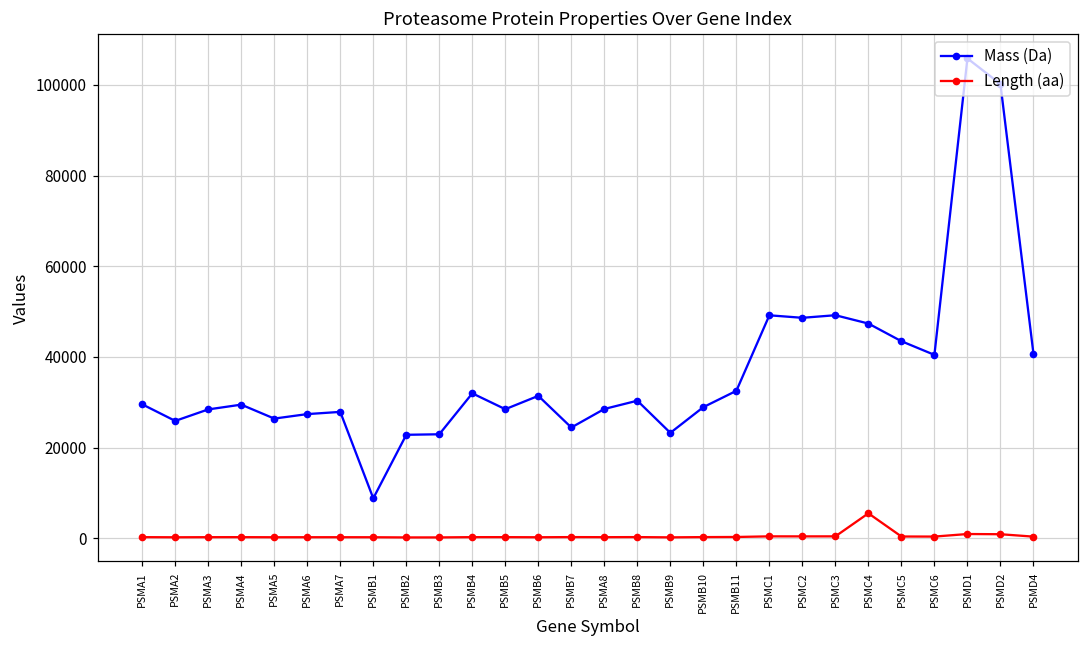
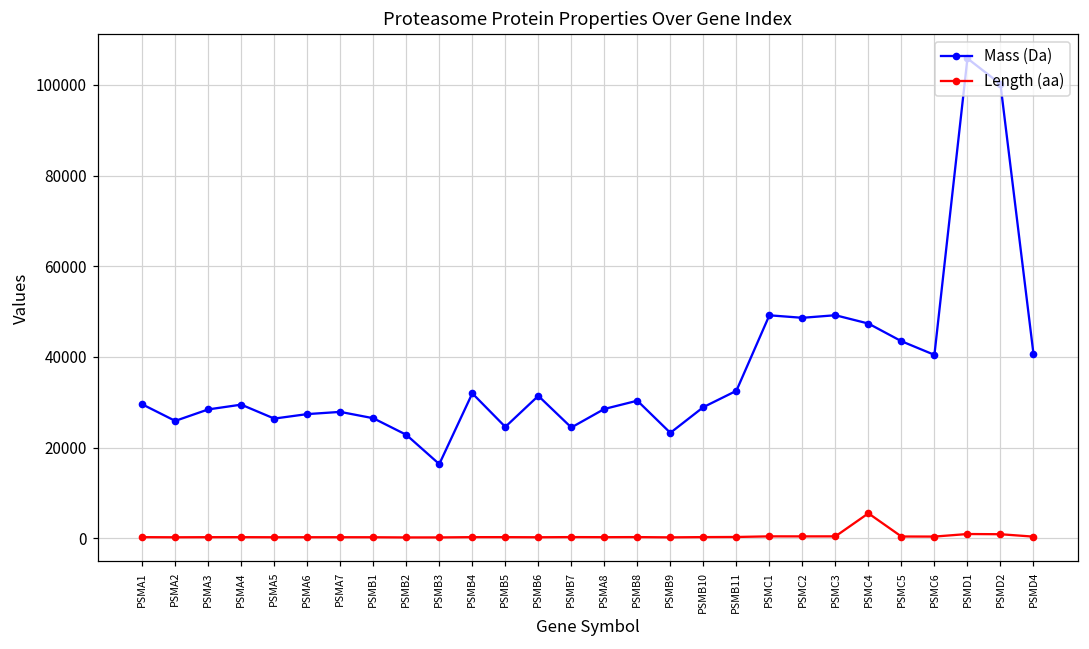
Mass (Da), PSMB1: 9000 -> 26000
Mass (Da), PSMB3: 23000 -> 16000
Mass (Da), PSMB5: 28000 -> 25000
